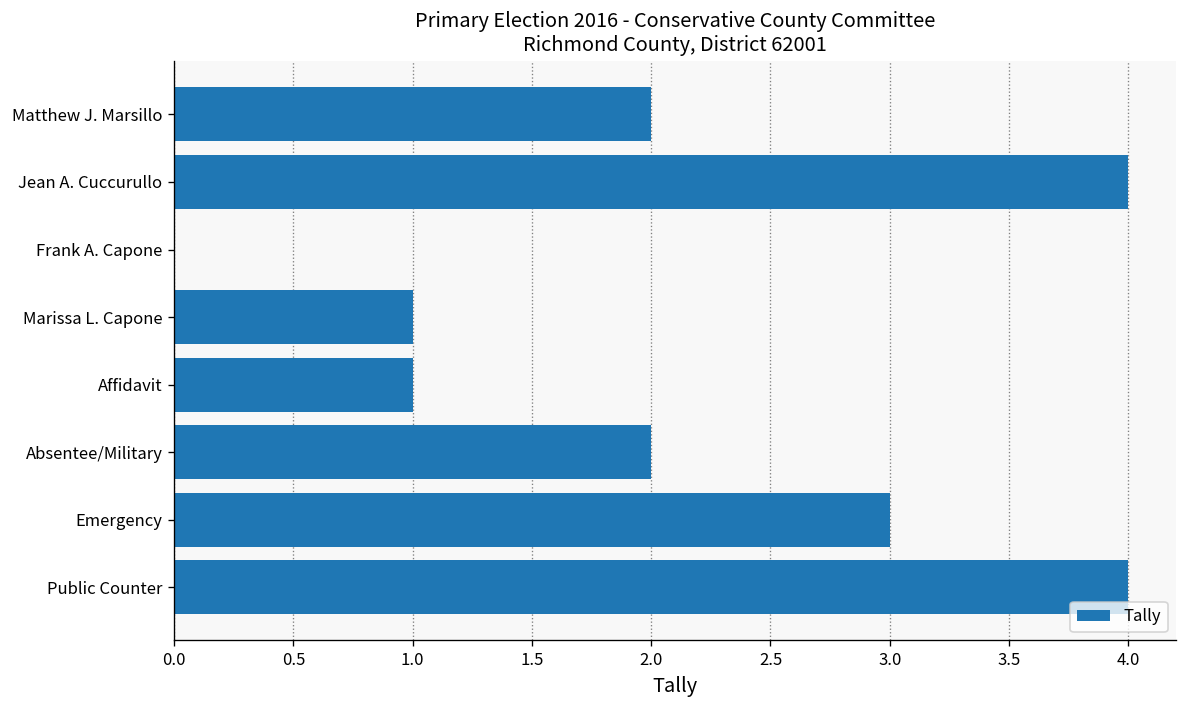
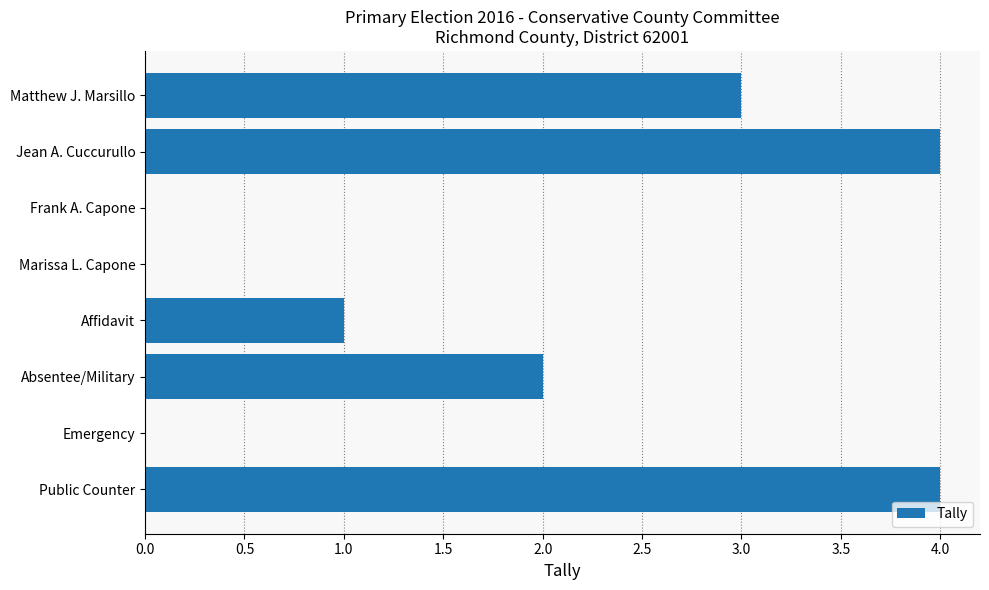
Matthew J. Marsillo: 2 -> 3
Marissa L. Capone: 1 -> 0
Emergency: 3 -> 0
